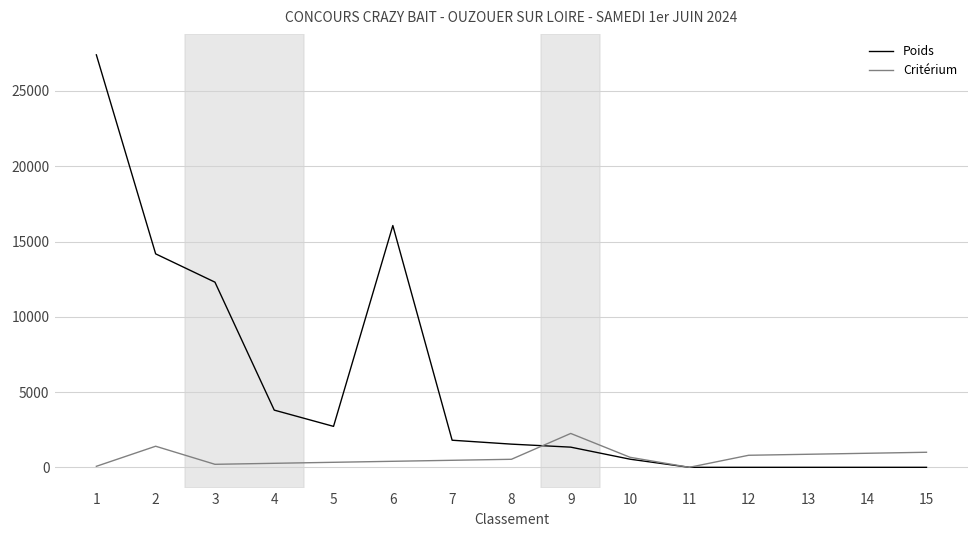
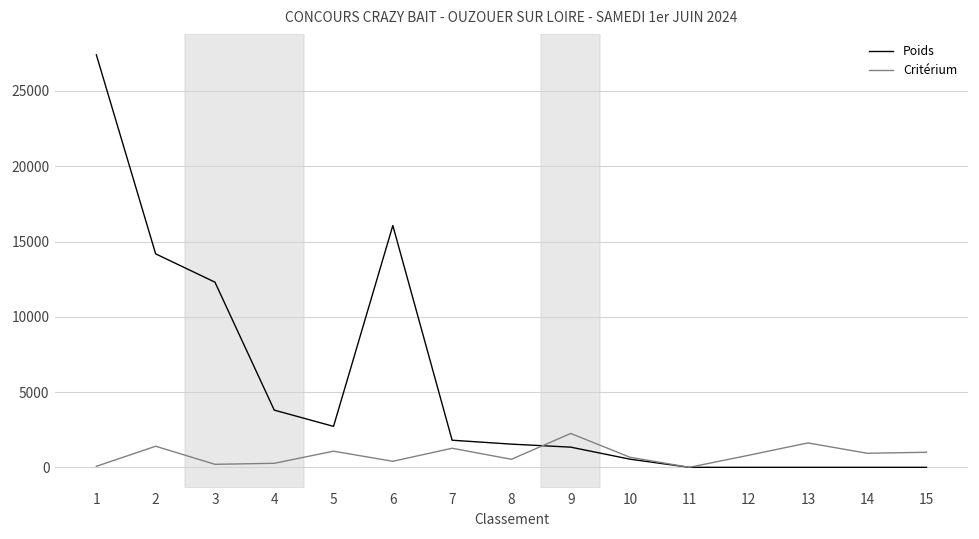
Critérium, 5: 300 -> 1100
Critérium, 7: 500 -> 1300
Critérium, 13: 900 -> 1600
